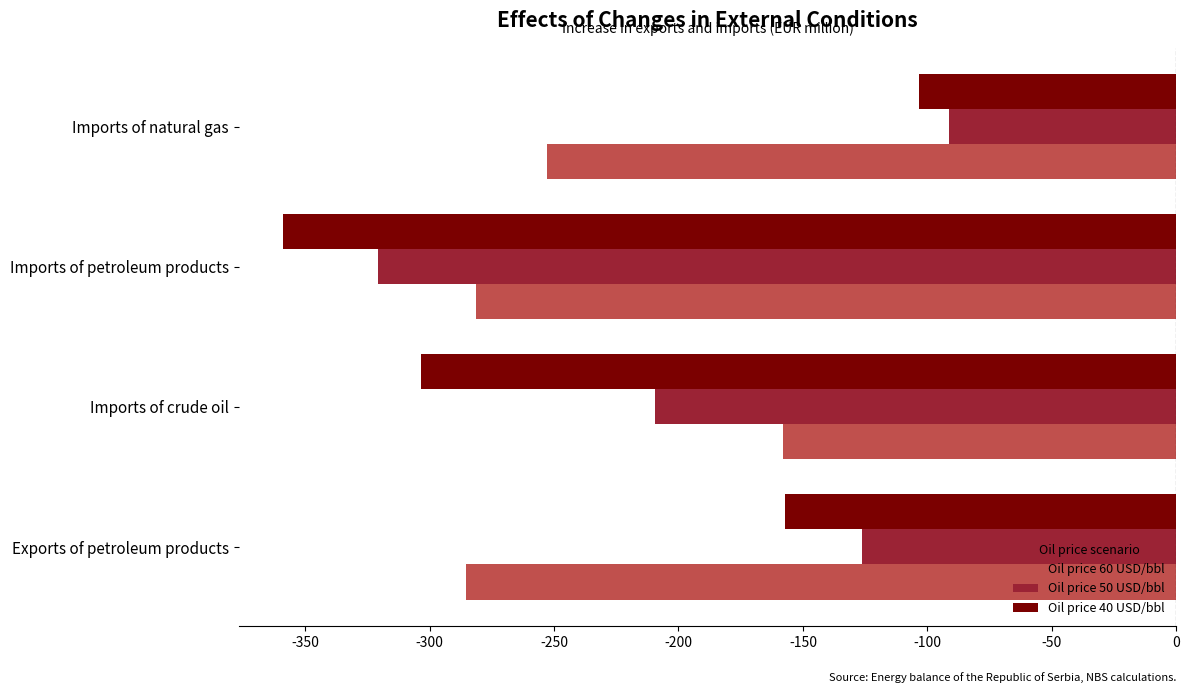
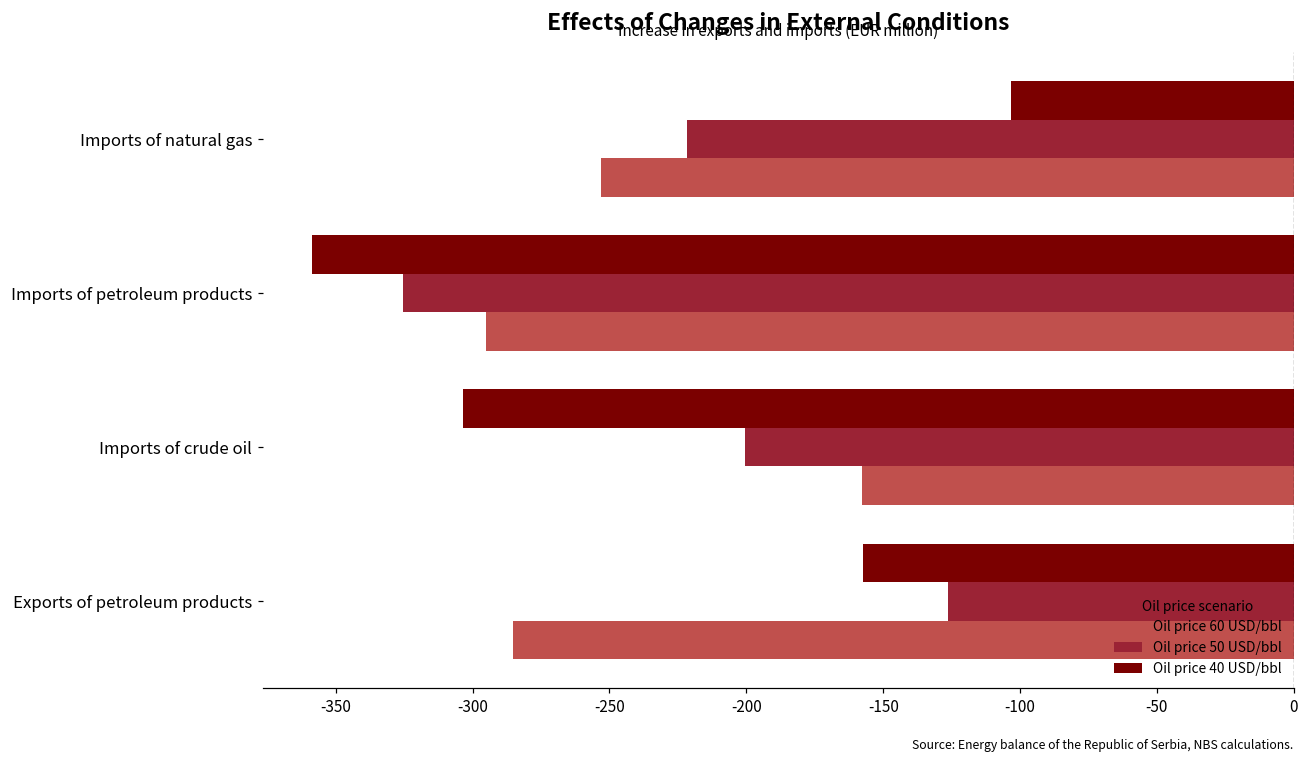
Oil price 50 USD/bbl, Imports of natural gas: -91 -> -222
Oil price 50 USD/bbl, Imports of petroleum products: -321 -> -326
Oil price 60 USD/bbl, Imports of petroleum products: -281 -> -295
Oil price 50 USD/bbl, Imports of crude oil: -209 -> -200
